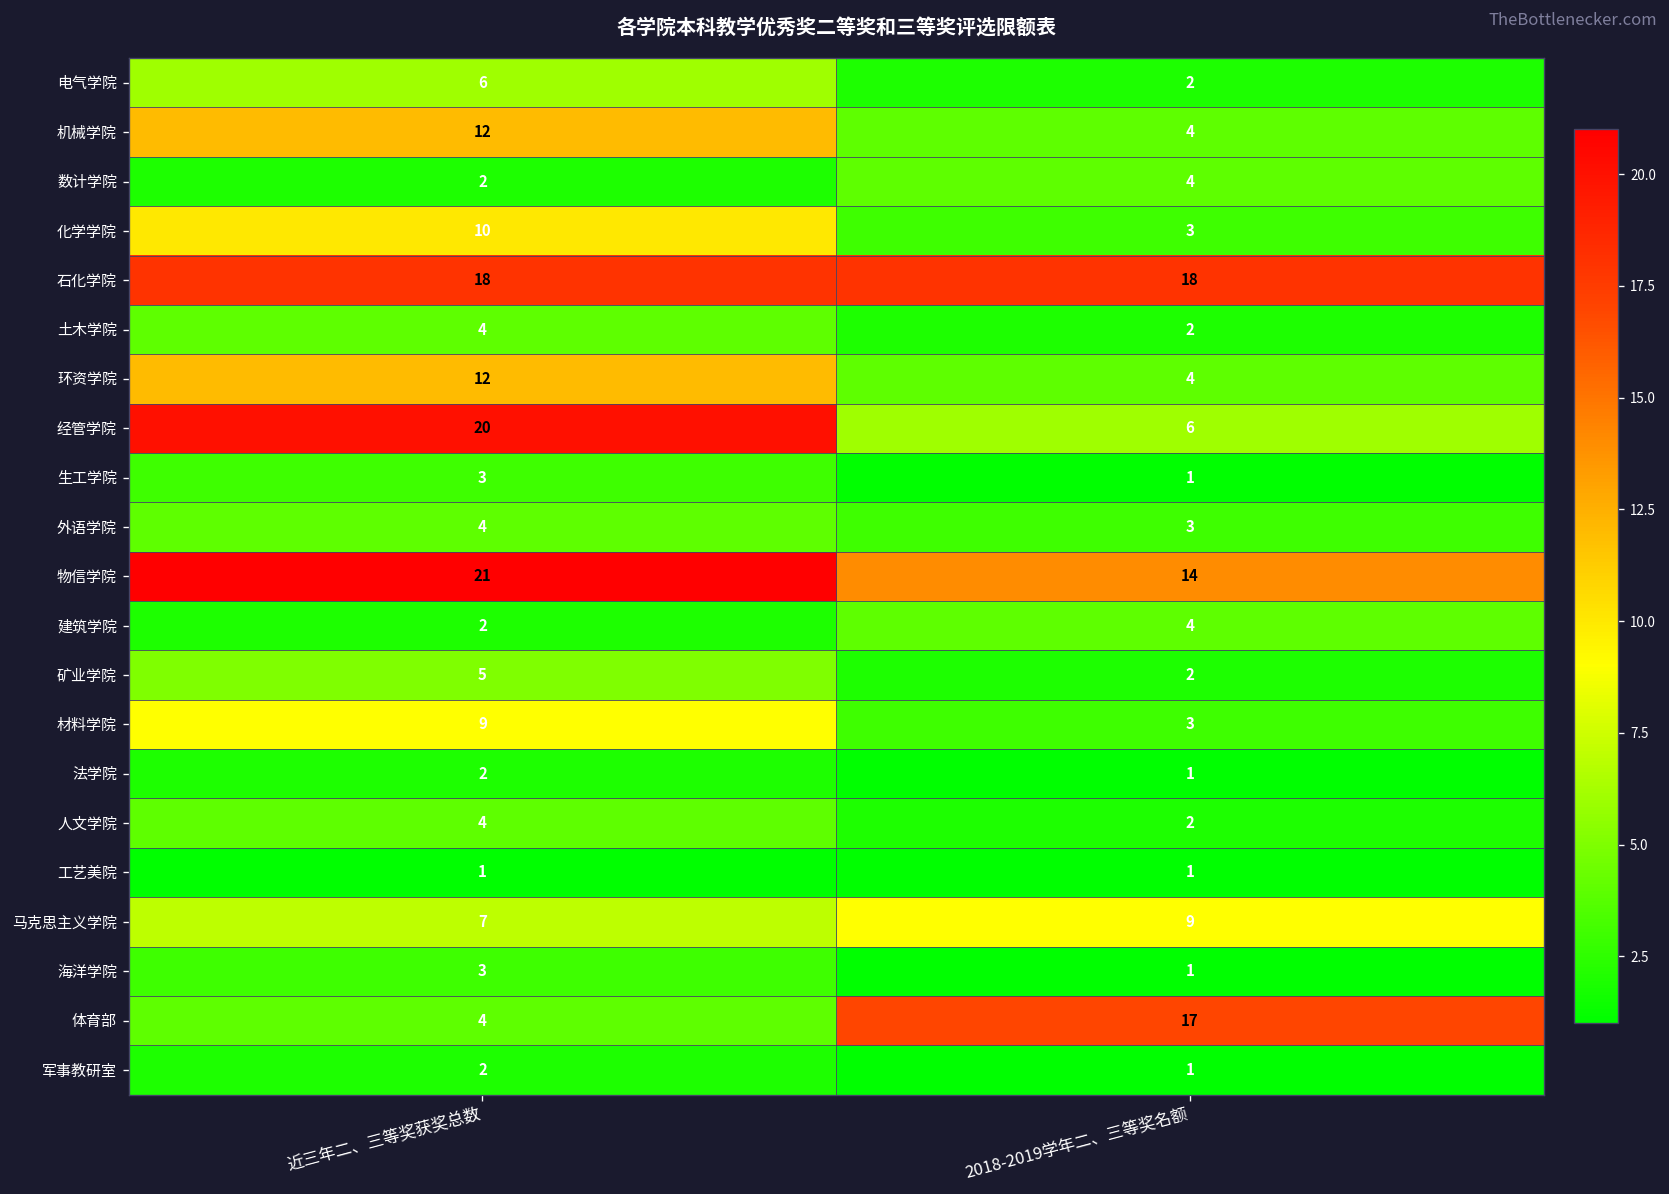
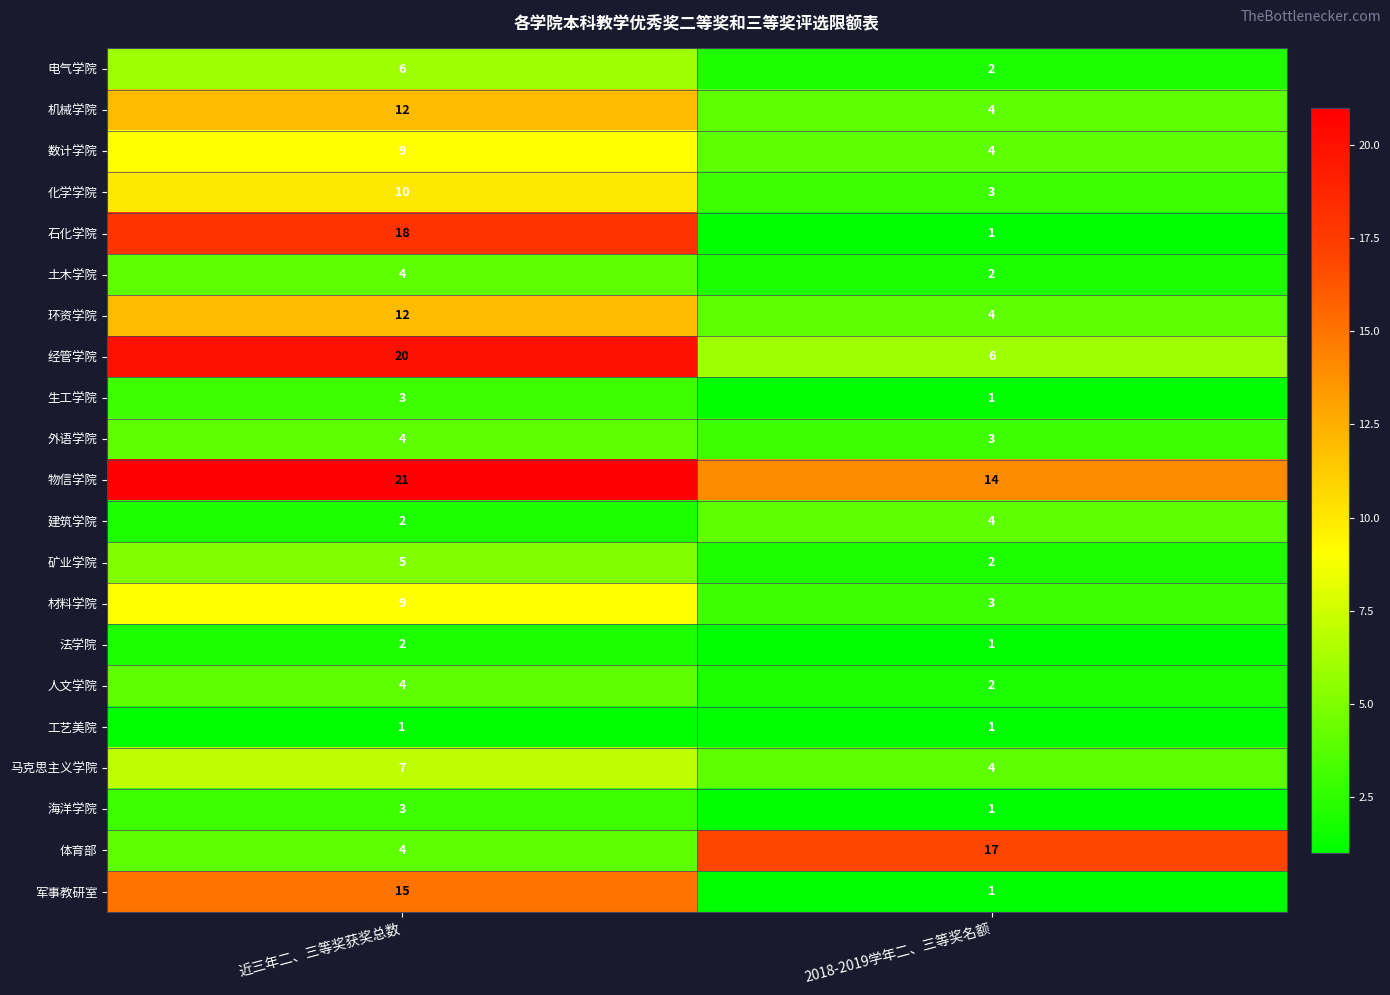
数计学院, 近三年二、三等奖获奖总数: 2 -> 9
石化学院, 2018-2019学年二、三等奖名额: 18 -> 1
马克思主义学院, 2018-2019学年二、三等奖名额: 9 -> 4
军事教研室, 近三年二、三等奖获奖总数: 2 -> 15
